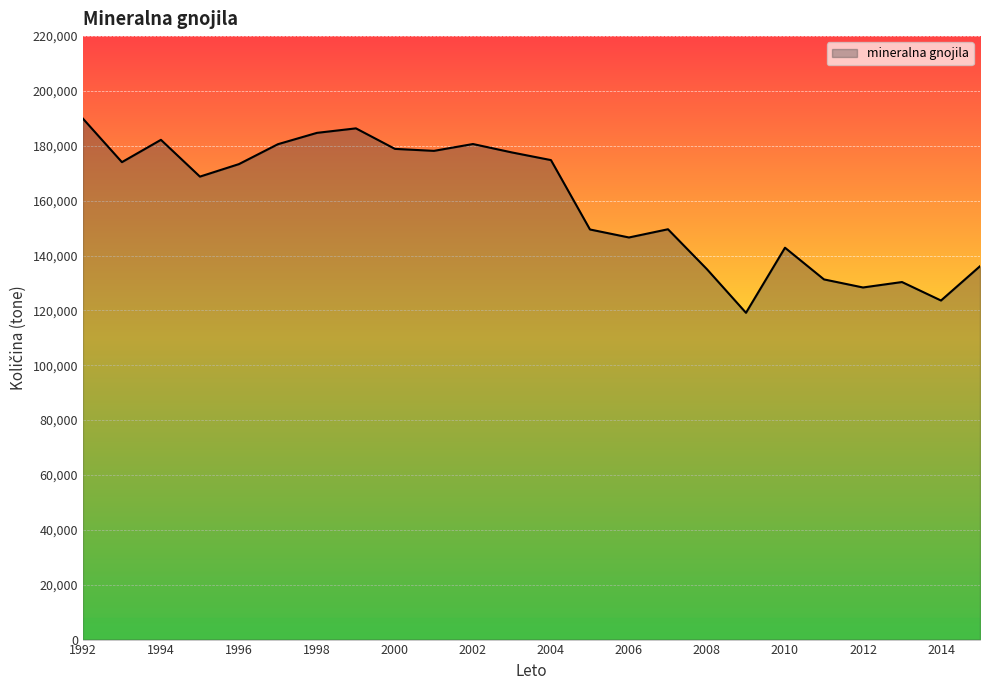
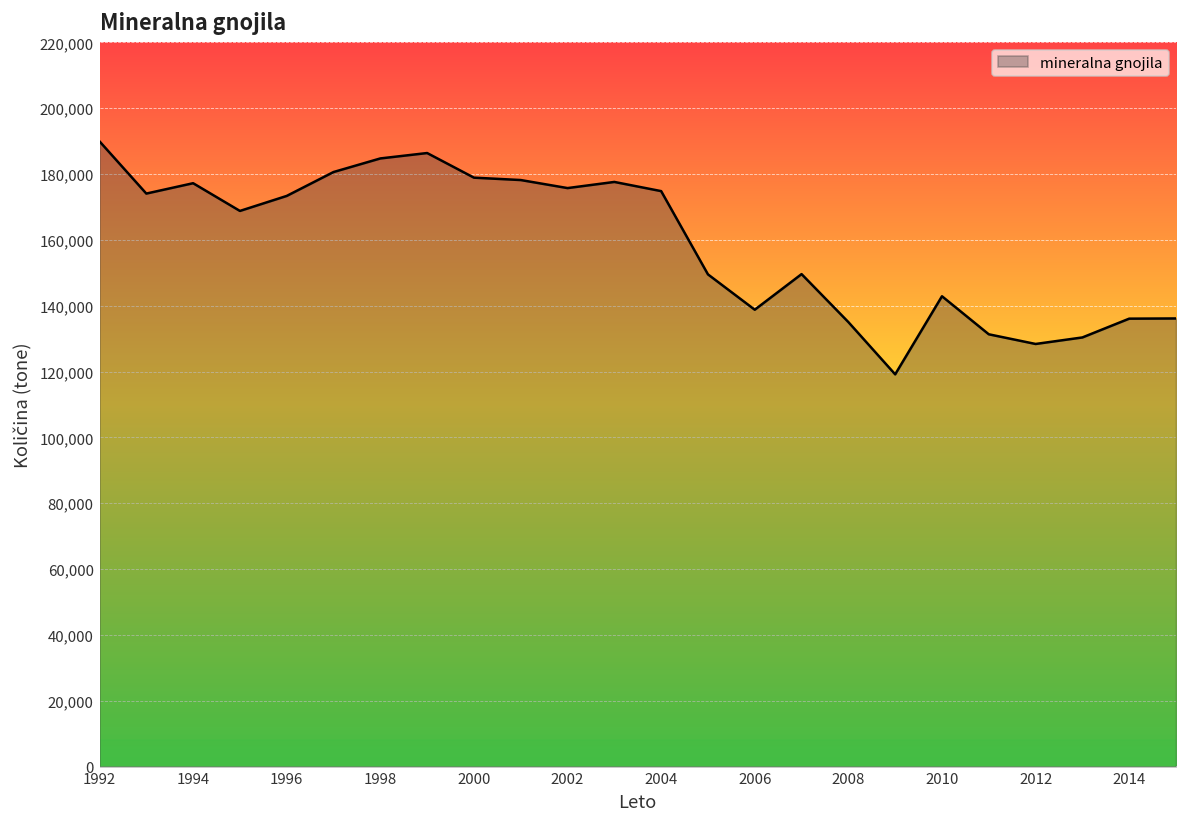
1994: 182,000 -> 177,000
2002: 181,000 -> 176,000
2006: 147,000 -> 139,000
2014: 124,000 -> 136,000
